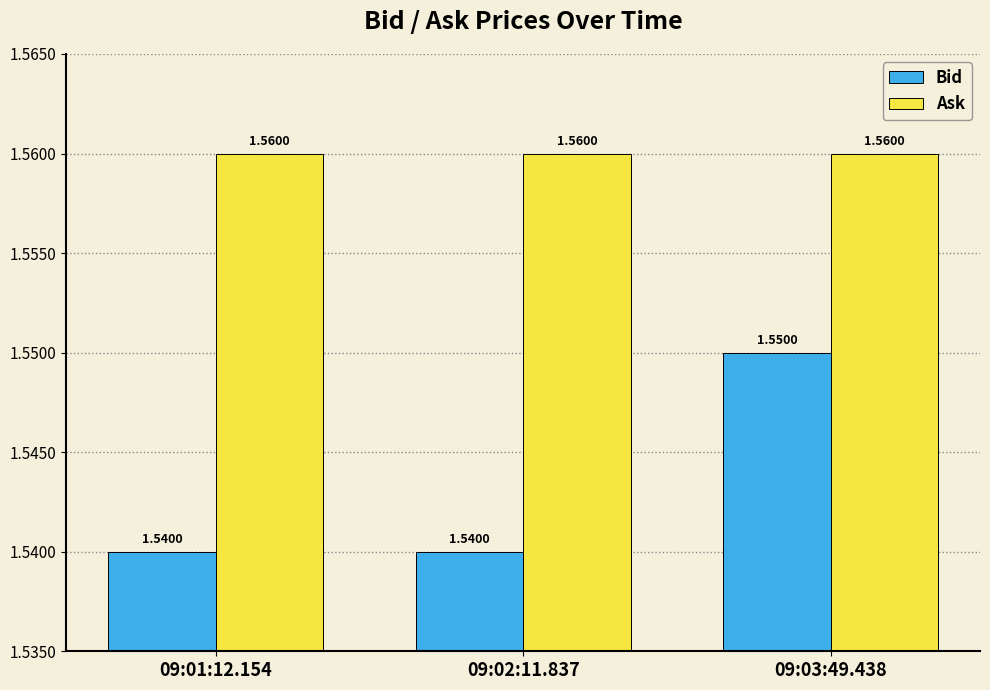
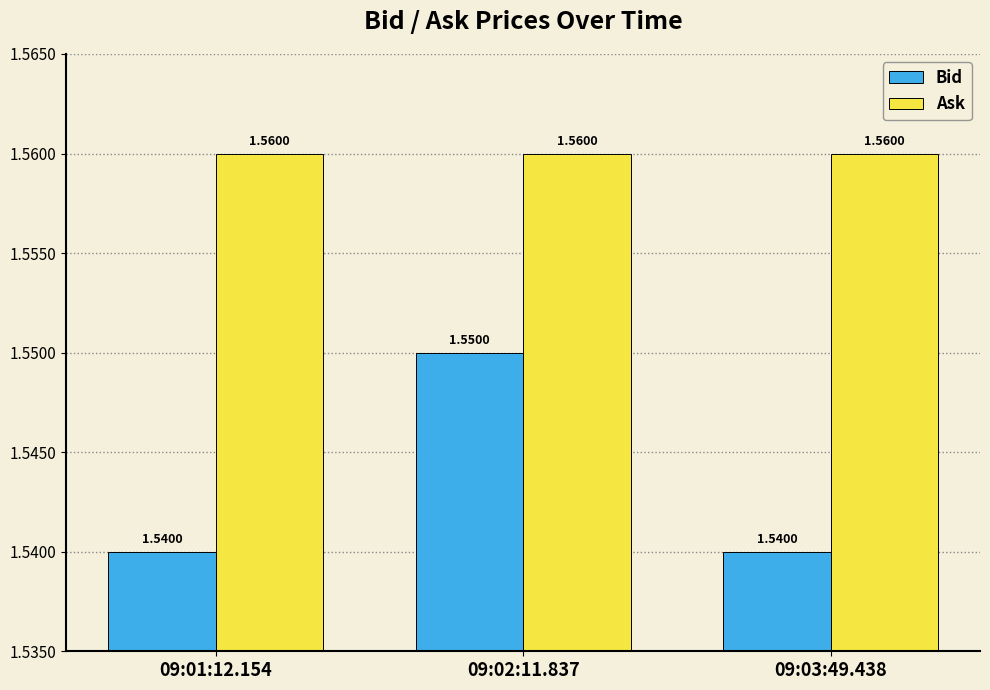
Bid, 09:02:11.837: 1.5400 -> 1.5500
Bid, 09:03:49.438: 1.5500 -> 1.5400
